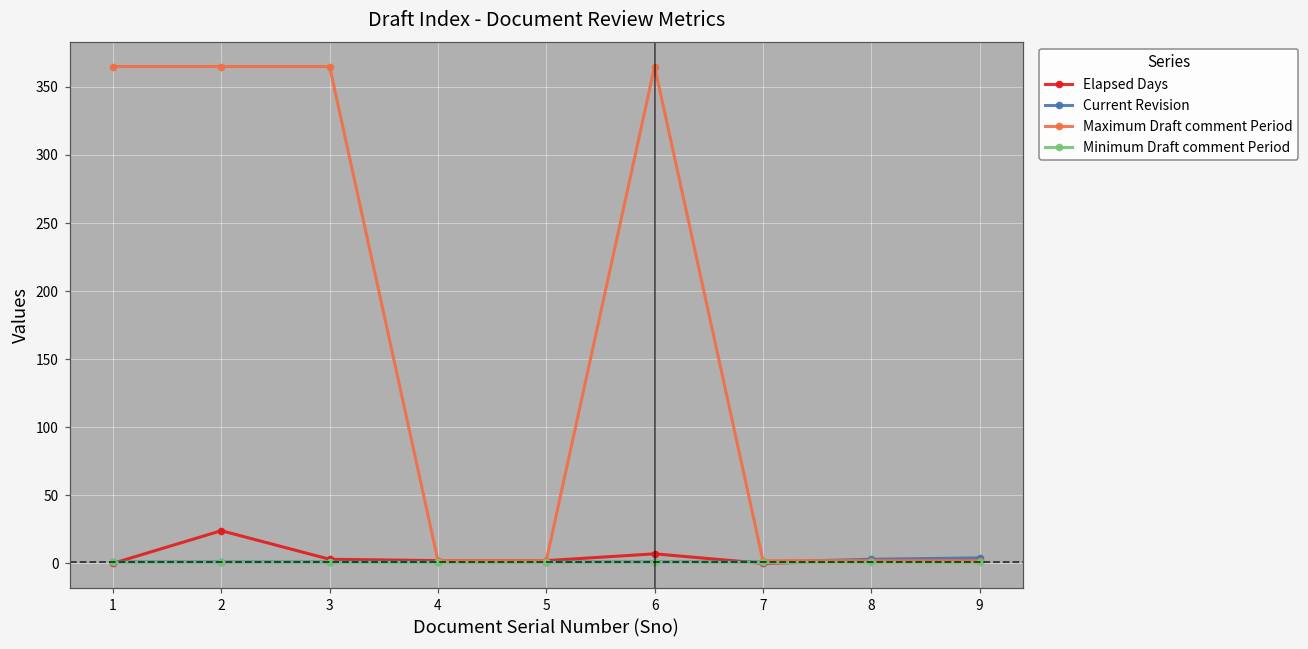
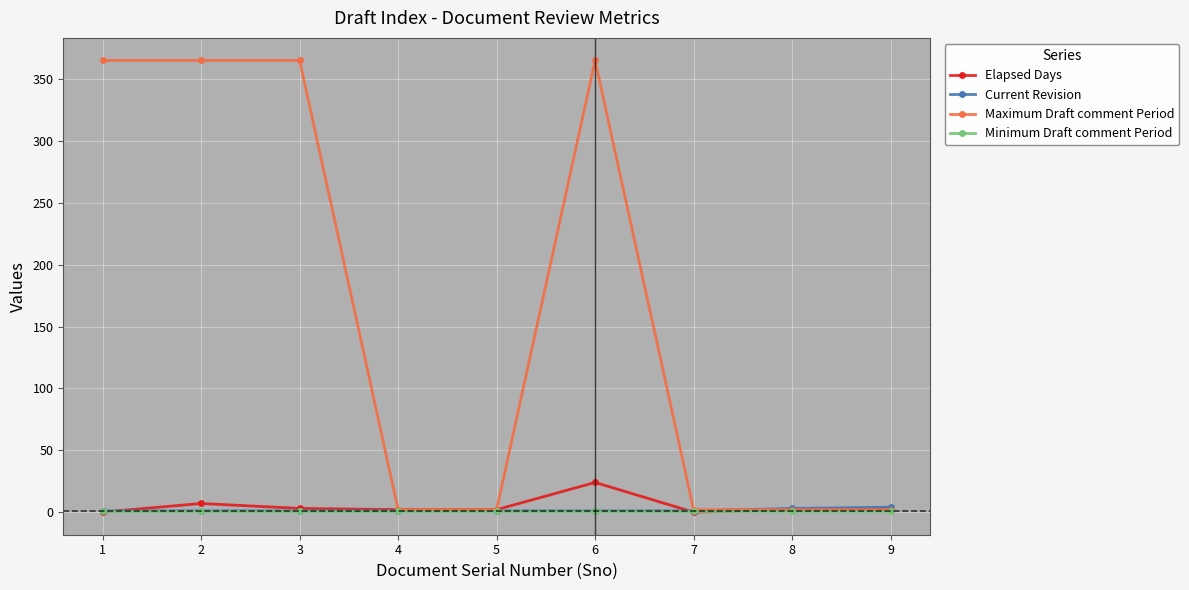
Elapsed Days, 2: 24 -> 7
Elapsed Days, 6: 7 -> 24
